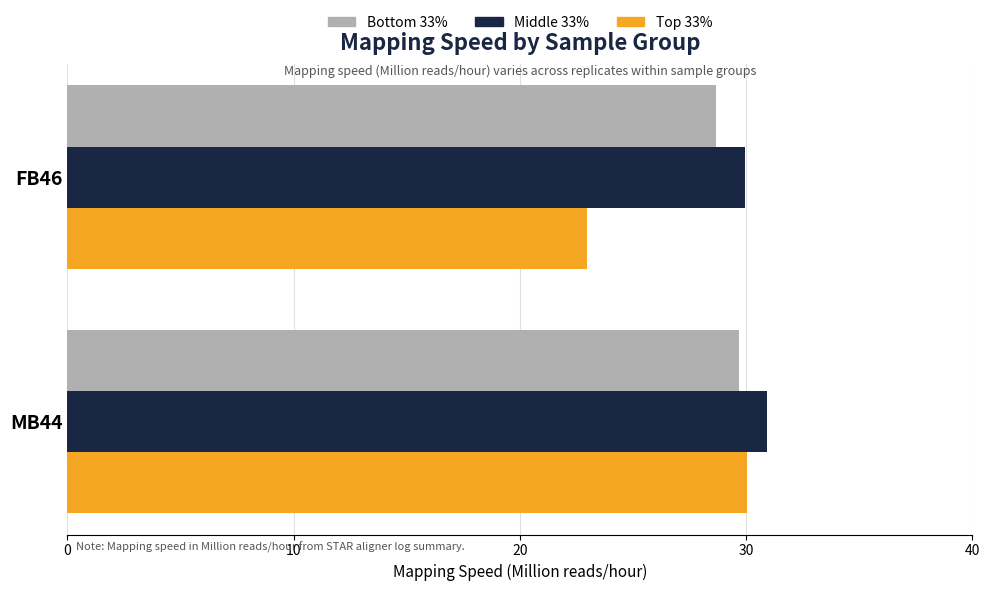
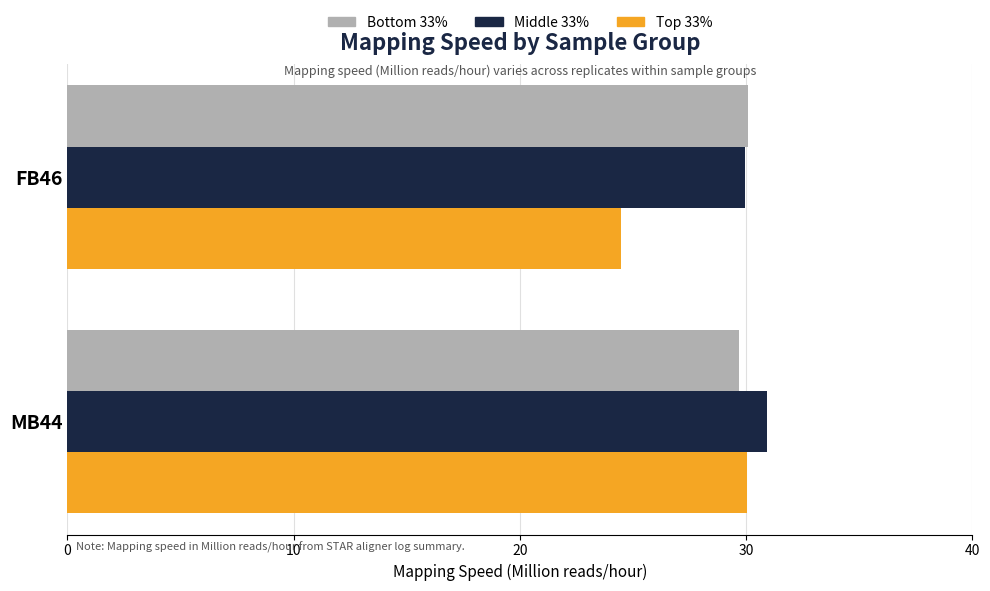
Bottom 33%, FB46: 28.7 -> 30.1
Top 33%, FB46: 23.0 -> 24.5
